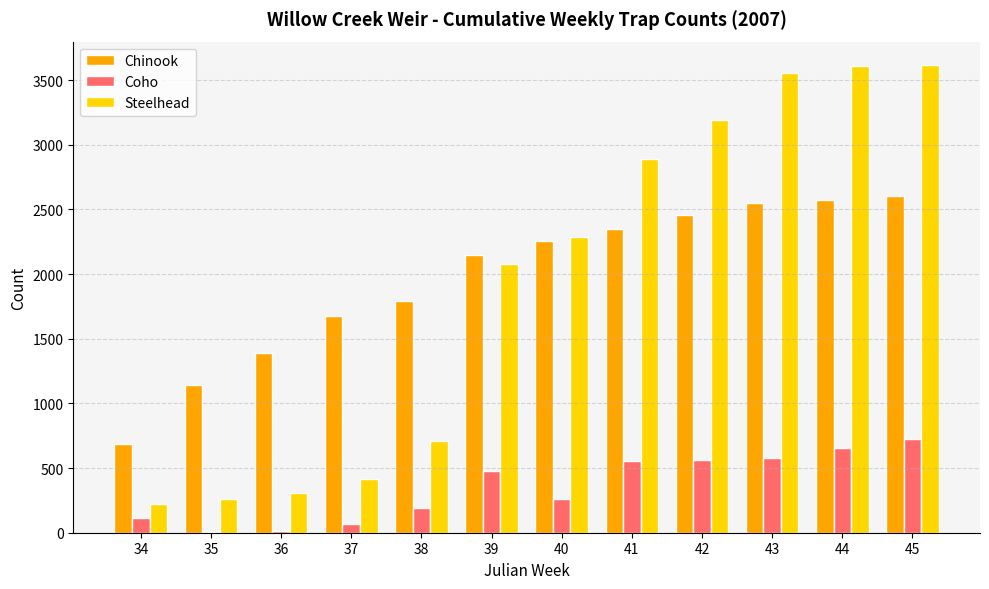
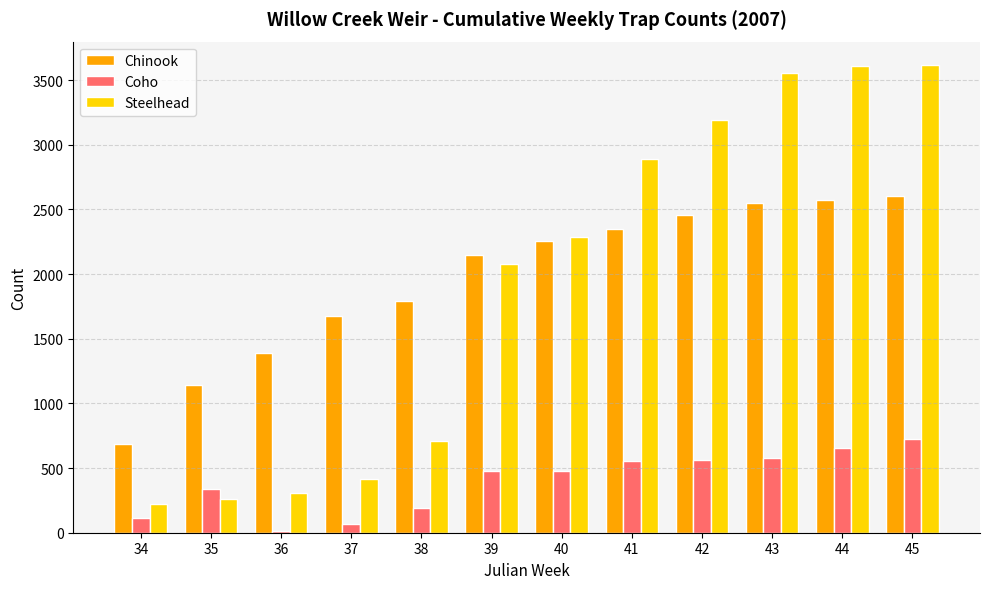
Coho, 35: 0 -> 340
Coho, 40: 260 -> 480
